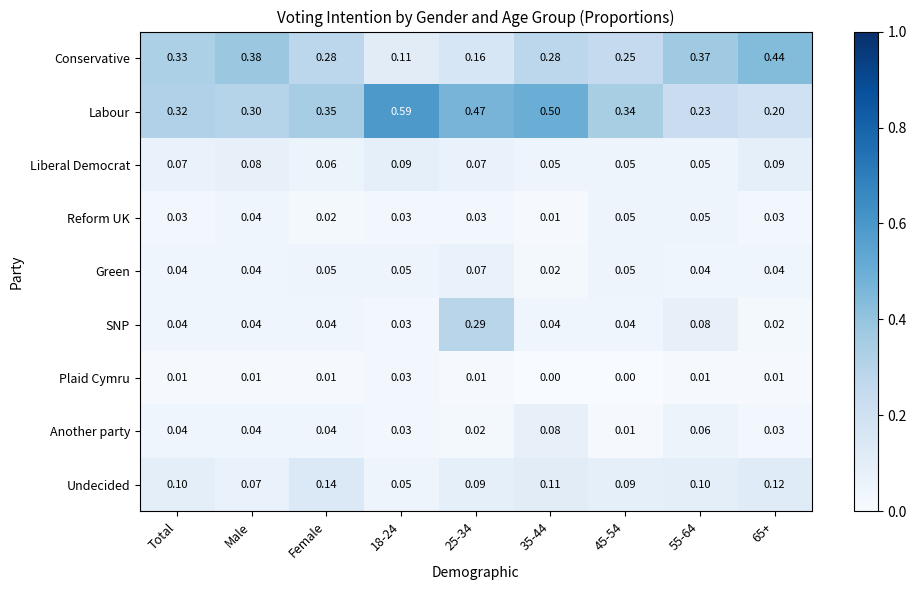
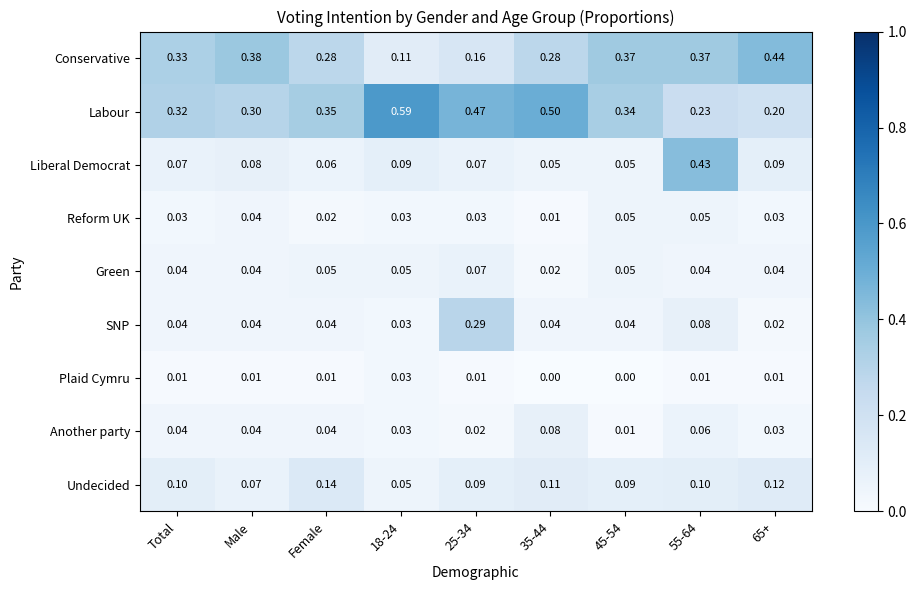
Conservative, 45-54: 0.25 -> 0.37
Liberal Democrat, 55-64: 0.05 -> 0.43
